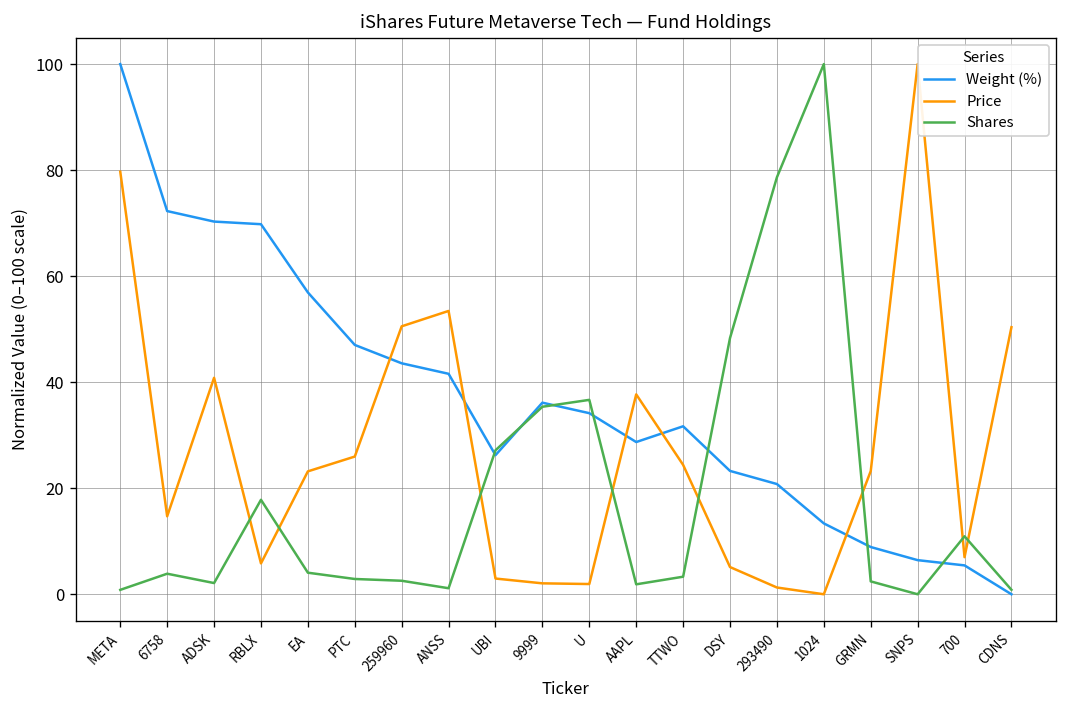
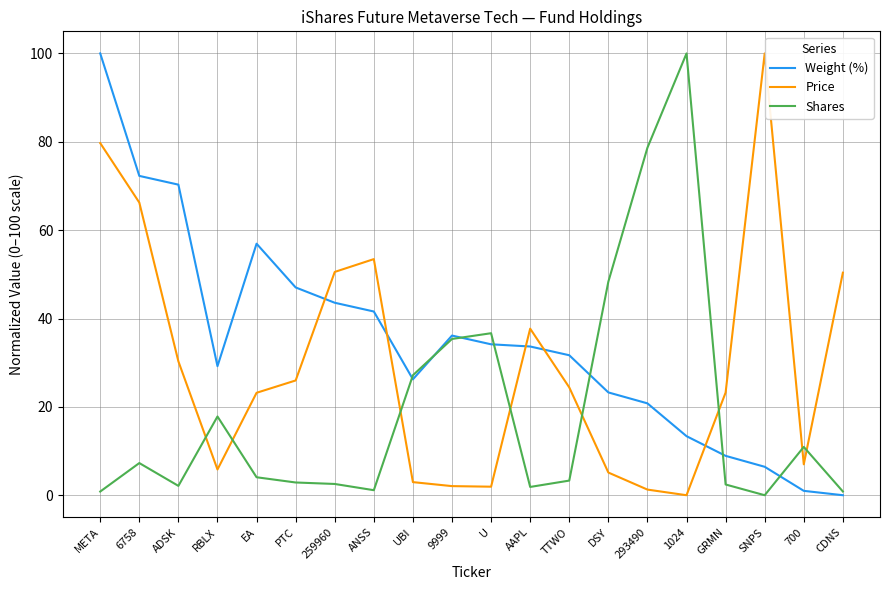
Price, 6758: 15 -> 66
Shares, 6758: 4 -> 7
Price, ADSK: 41 -> 30
Weight (%), RBLX: 70 -> 29
Weight (%), AAPL: 29 -> 34
Weight (%), 700: 5 -> 1
